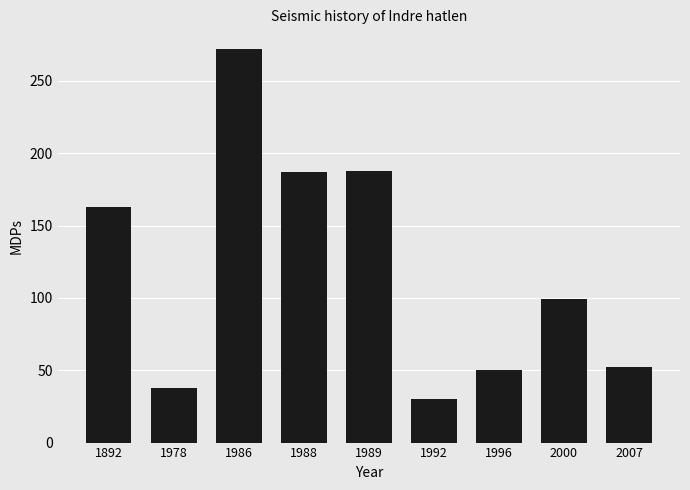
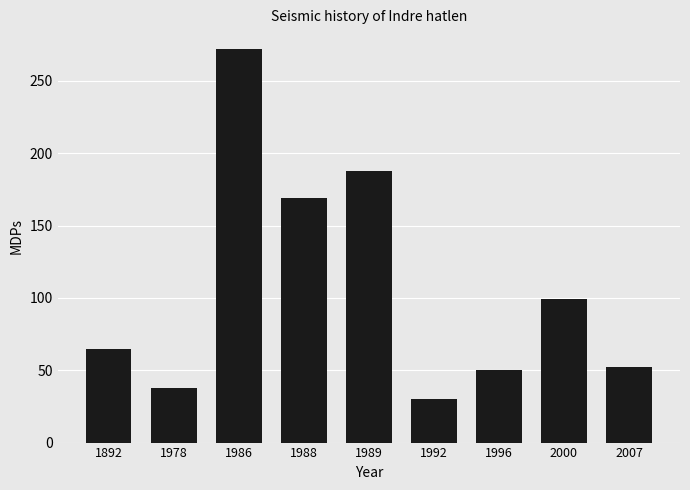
1892: 163 -> 65
1988: 187 -> 169
